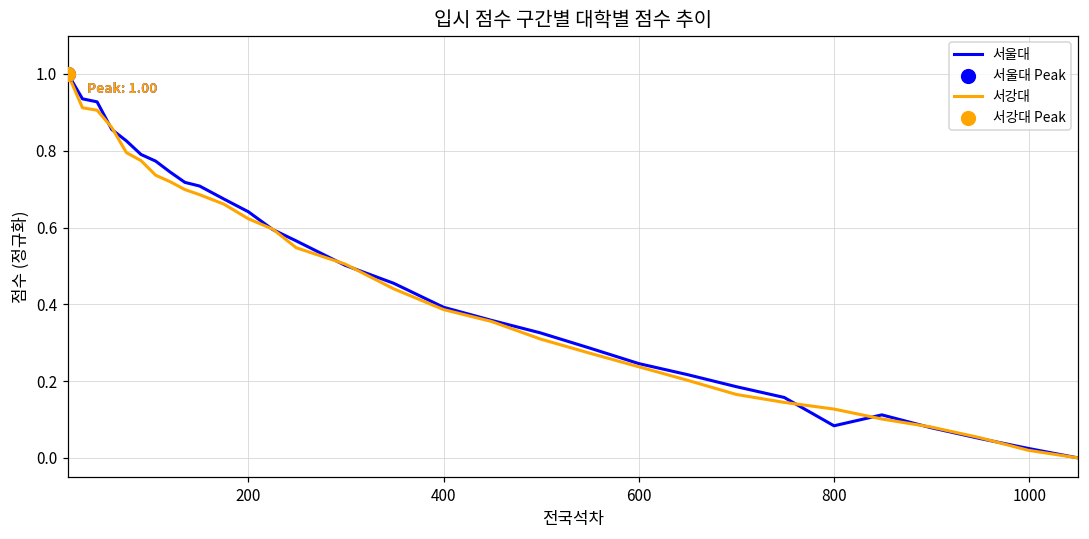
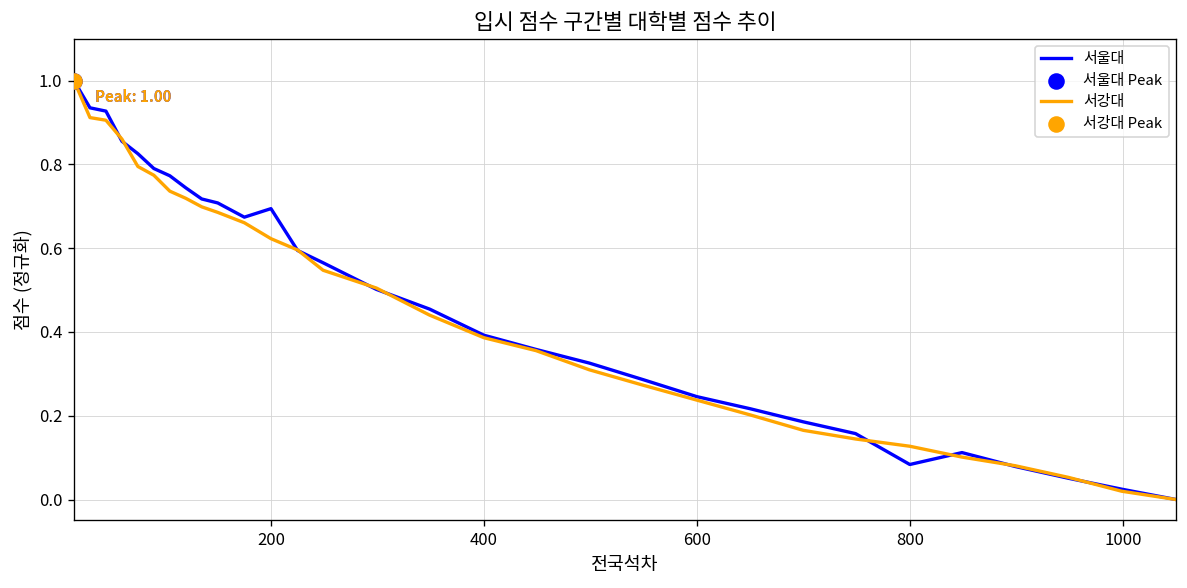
서울대, 200: 0.64 -> 0.69
